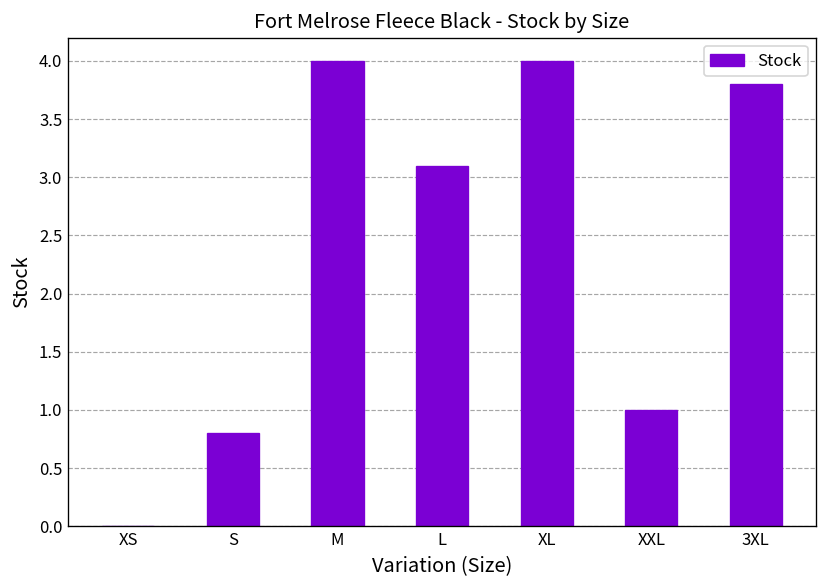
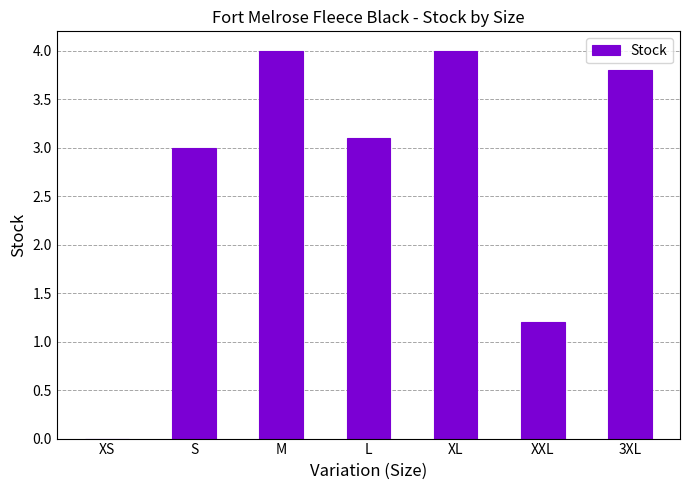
S: 0.8 -> 3.0
XXL: 1.0 -> 1.2
